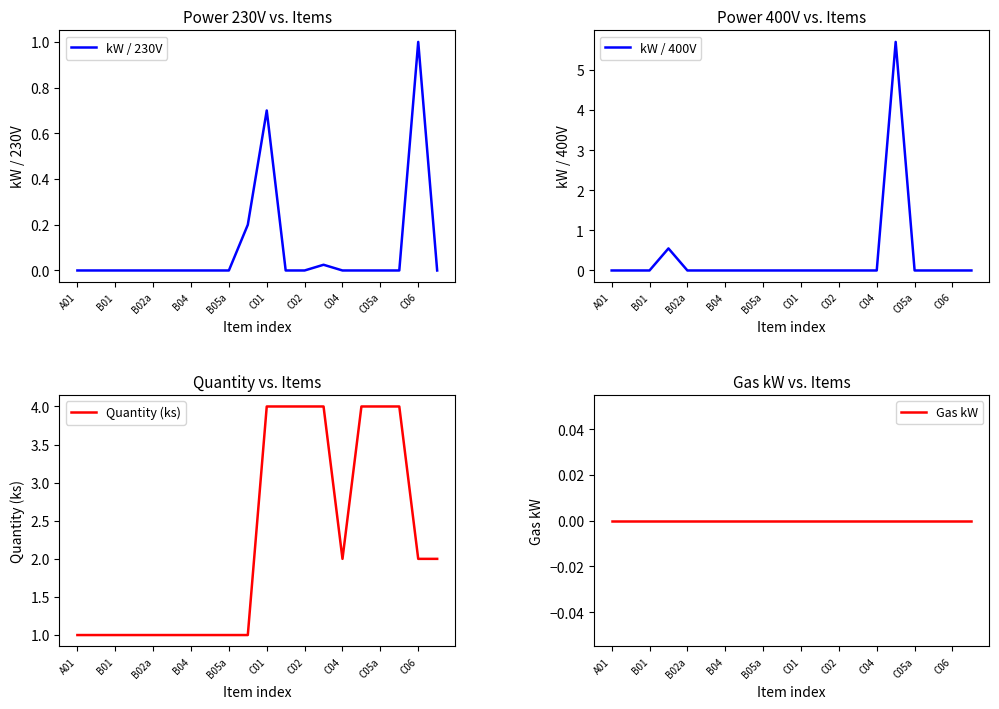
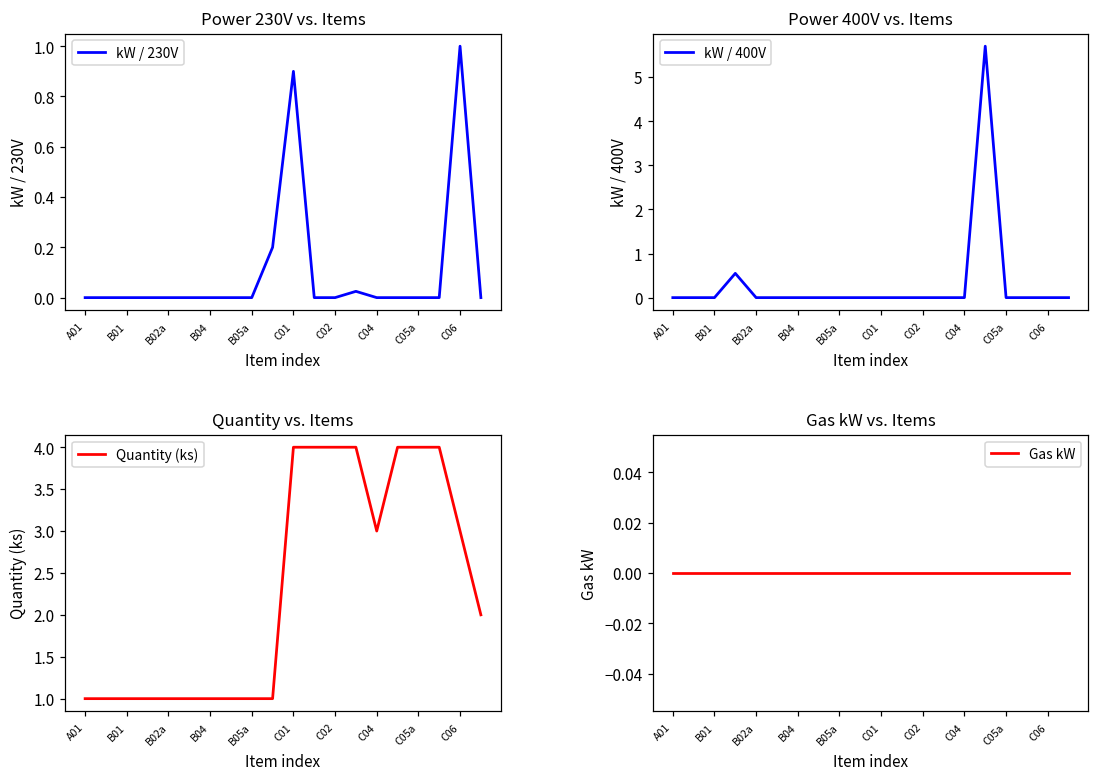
Power 230V vs. Items, C01: 0.7 -> 0.9
Quantity vs. Items, C04: 2 -> 3
Quantity vs. Items, C06: 2 -> 3
